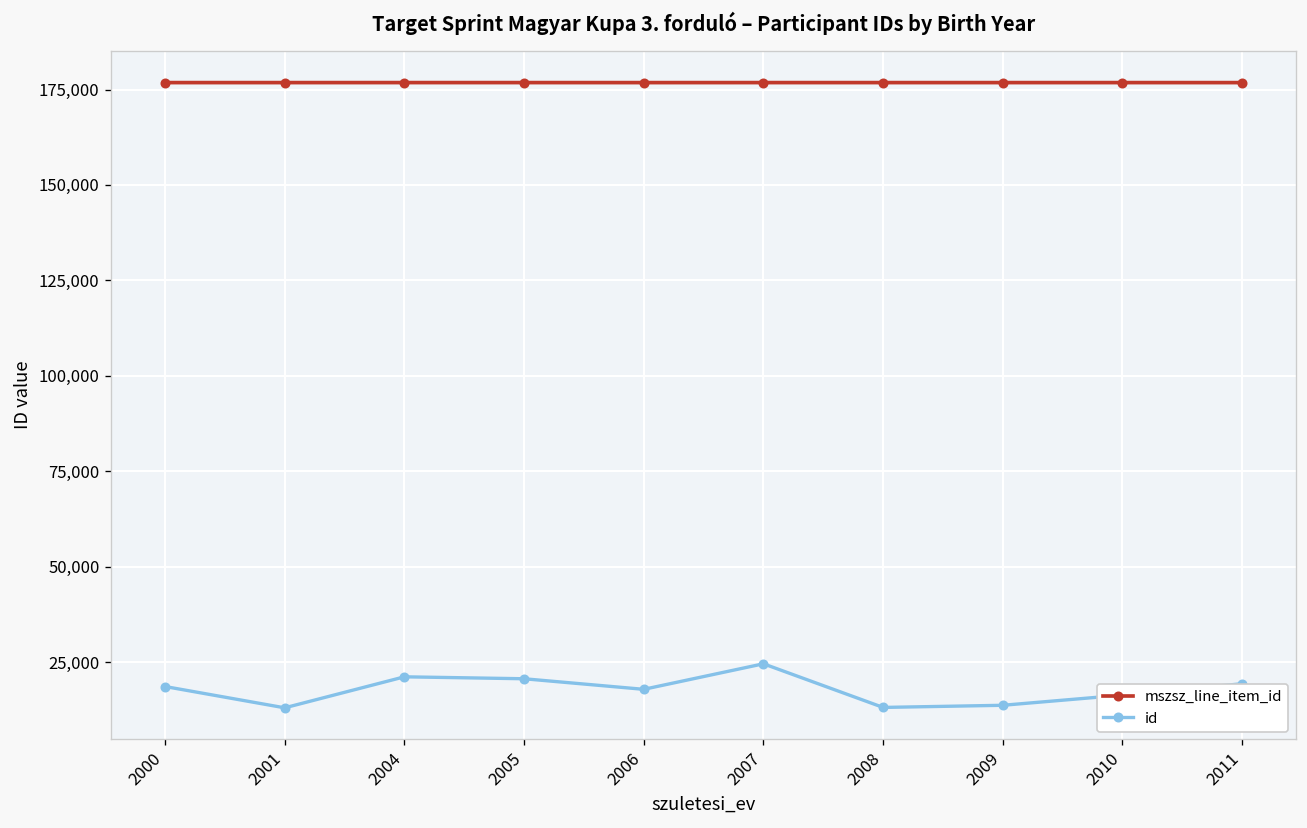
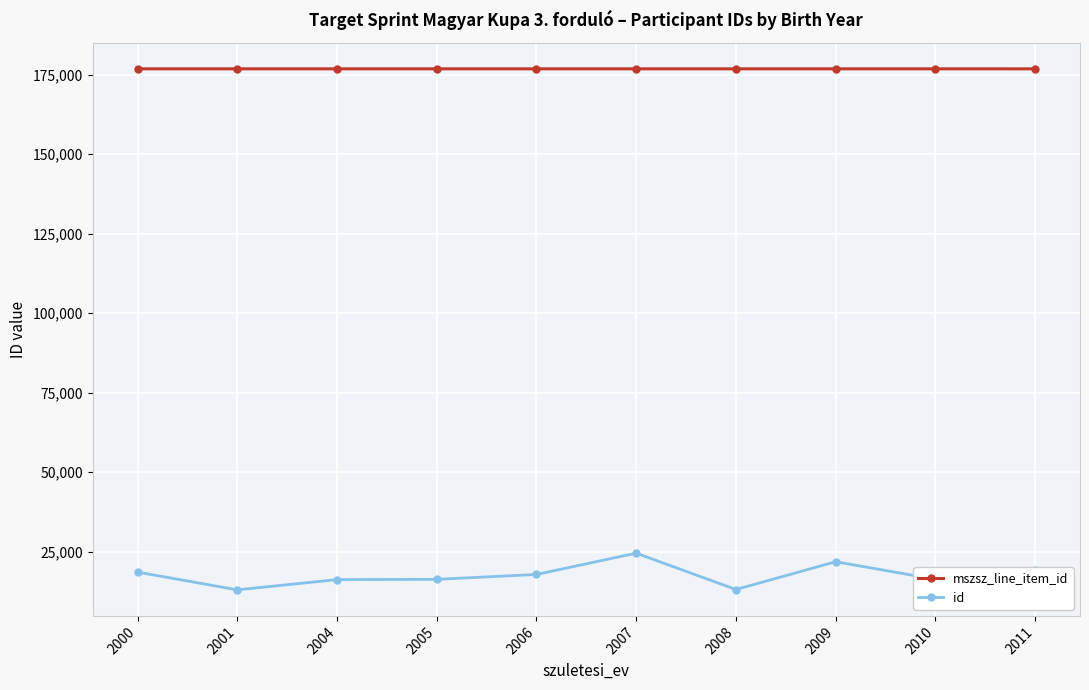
id, 2004: 21,000 -> 16,000
id, 2005: 21,000 -> 16,000
id, 2009: 14,000 -> 22,000
